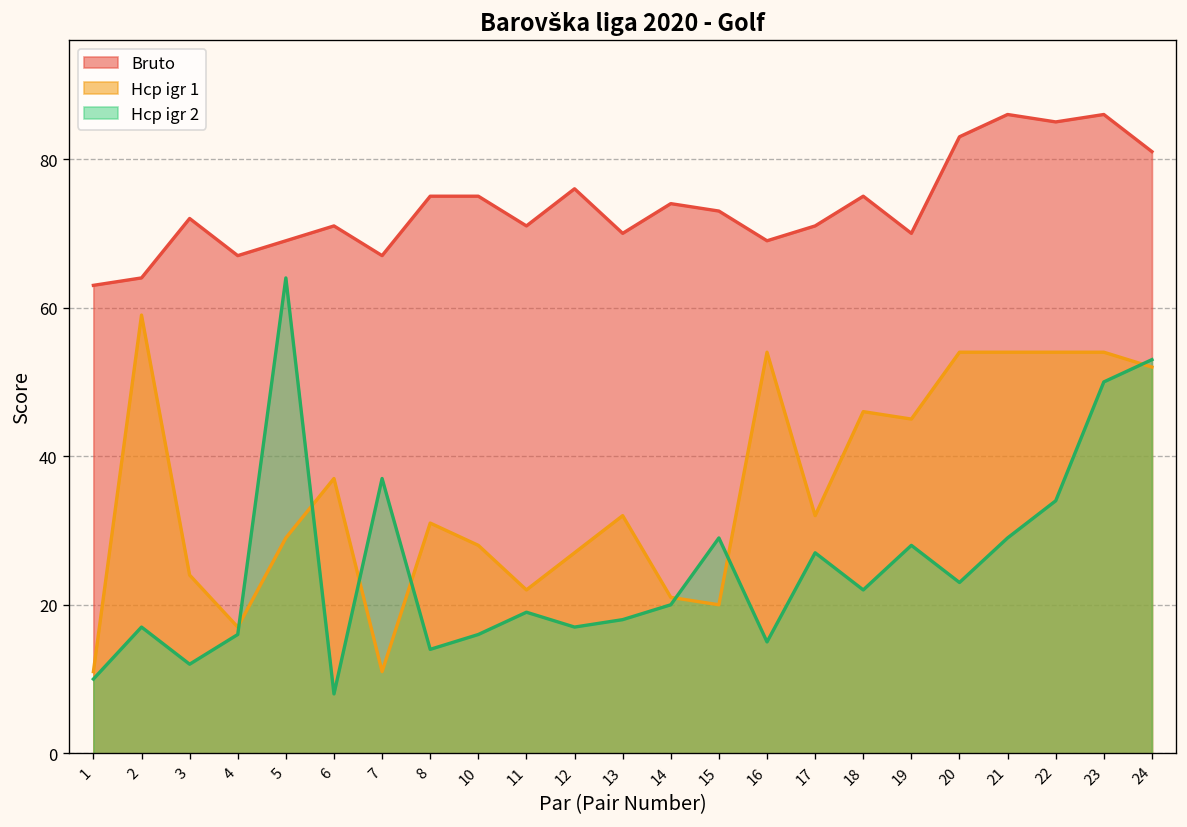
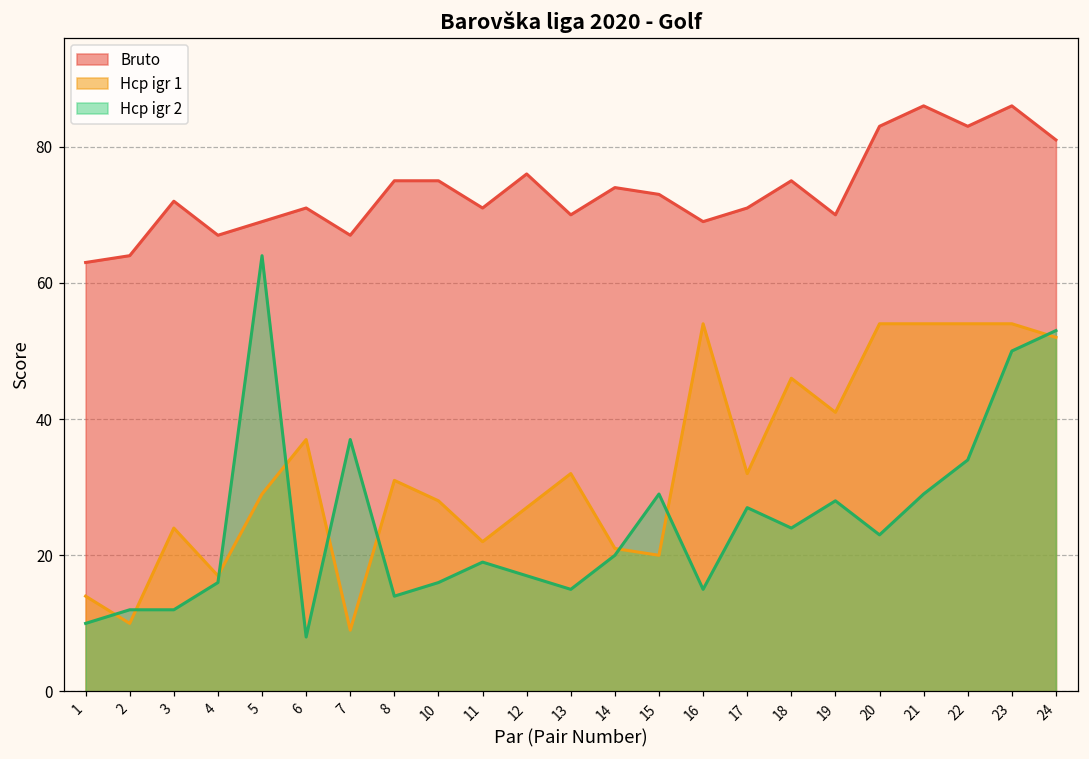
Hcp igr 1, 1: 11 -> 14
Hcp igr 1, 2: 59 -> 10
Hcp igr 2, 2: 17 -> 12
Hcp igr 1, 7: 11 -> 9
Hcp igr 2, 13: 18 -> 15
Hcp igr 2, 18: 22 -> 24
Hcp igr 1, 19: 45 -> 41
Bruto, 22: 85 -> 83
